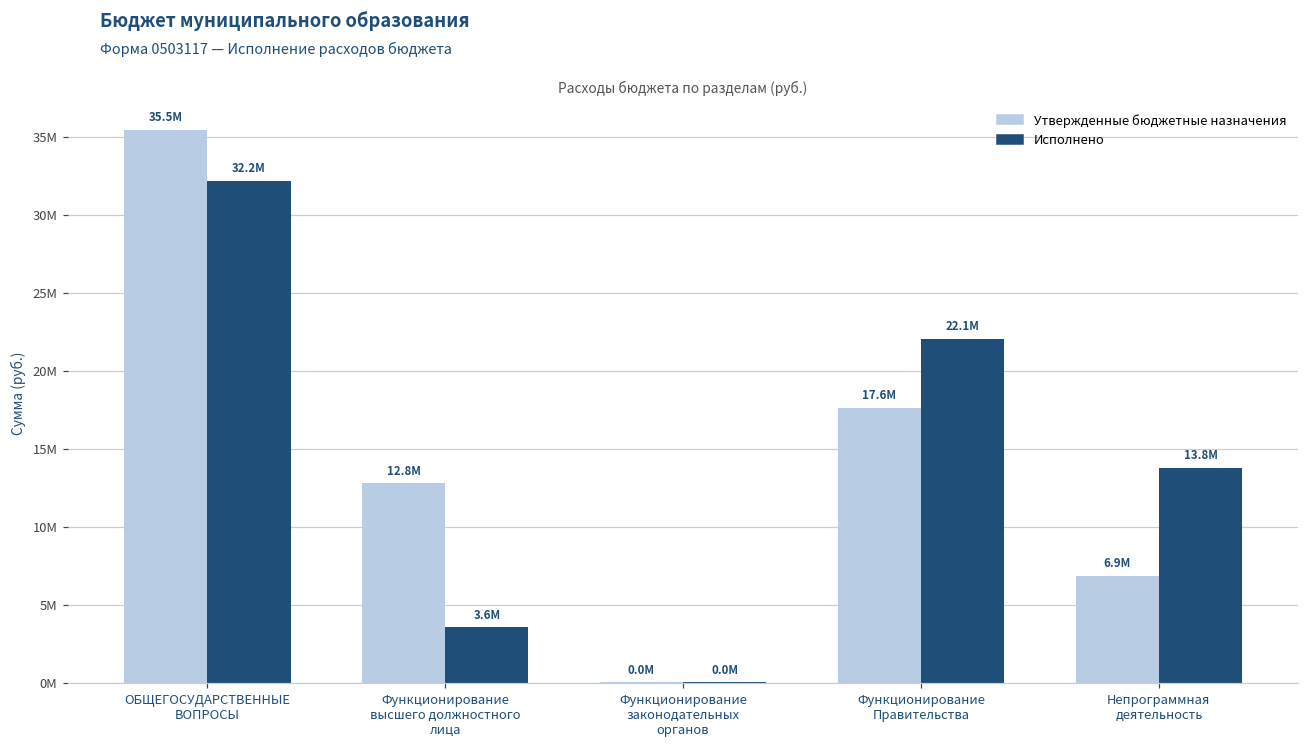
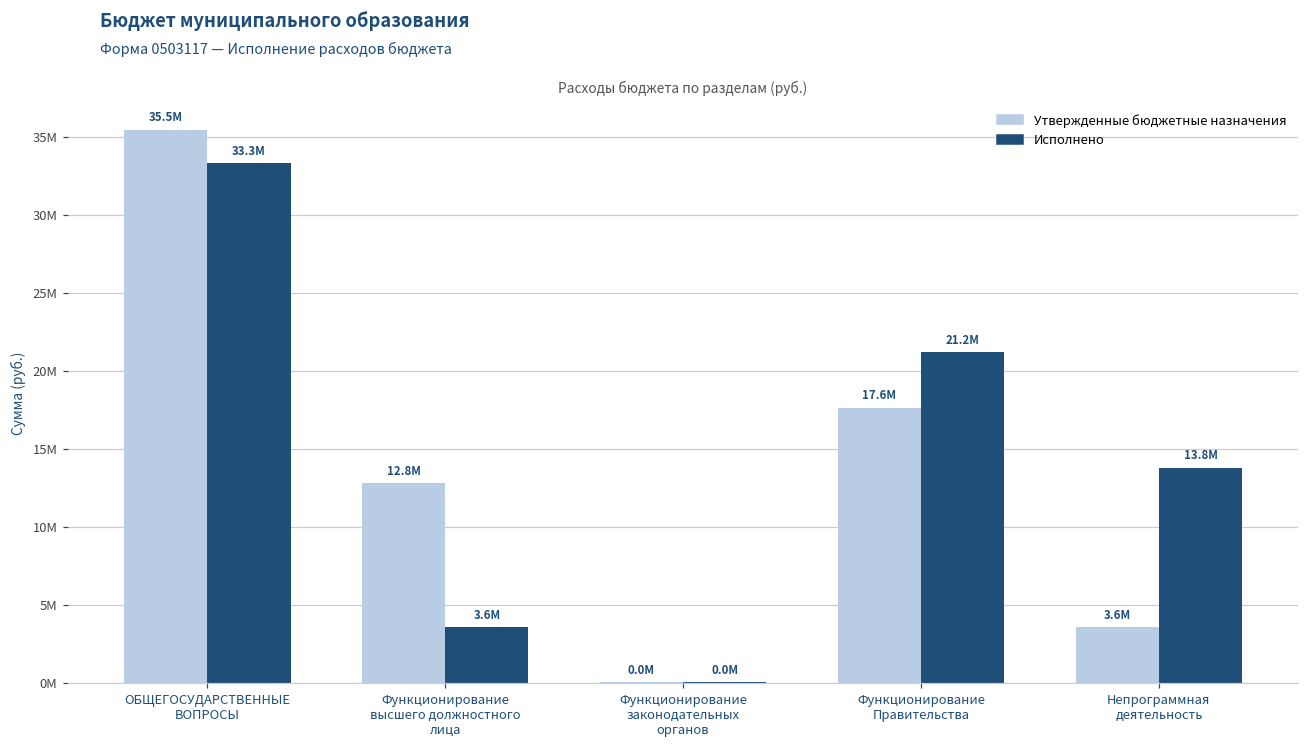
Исполнено, ОБЩЕГОСУДАРСТВЕННЫЕ ВОПРОСЫ: 32.2M -> 33.3M
Исполнено, Функционирование Правительства: 22.1M -> 21.2M
Утвержденные бюджетные назначения, Непрограммная деятельность: 6.9M -> 3.6M
